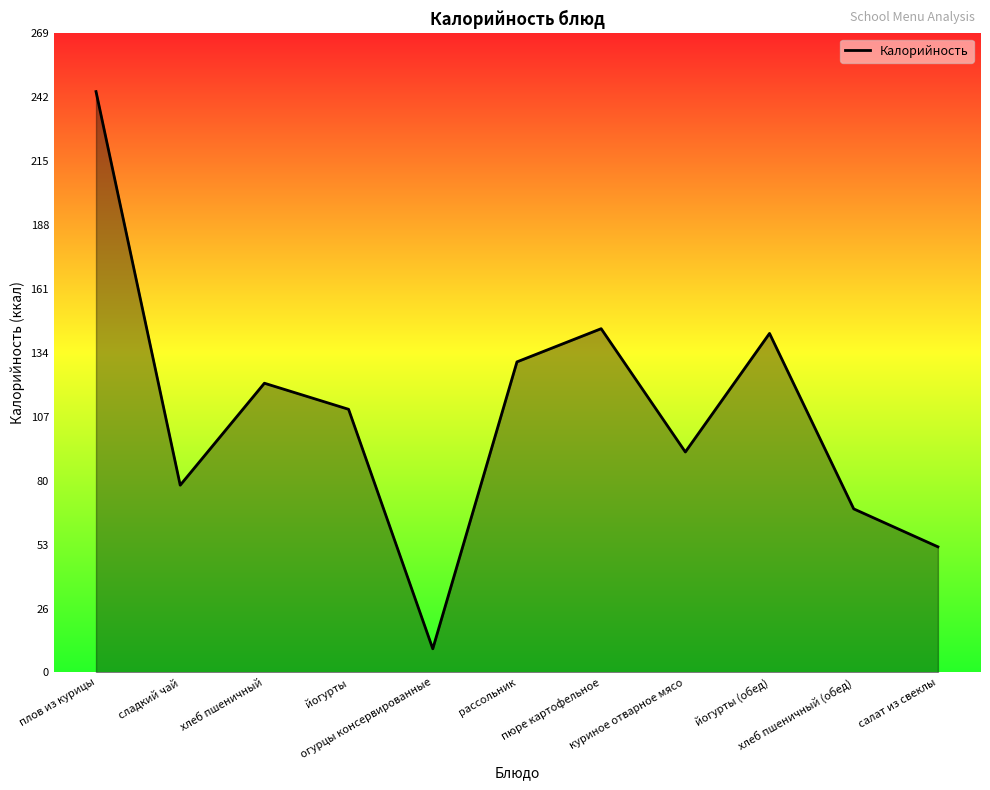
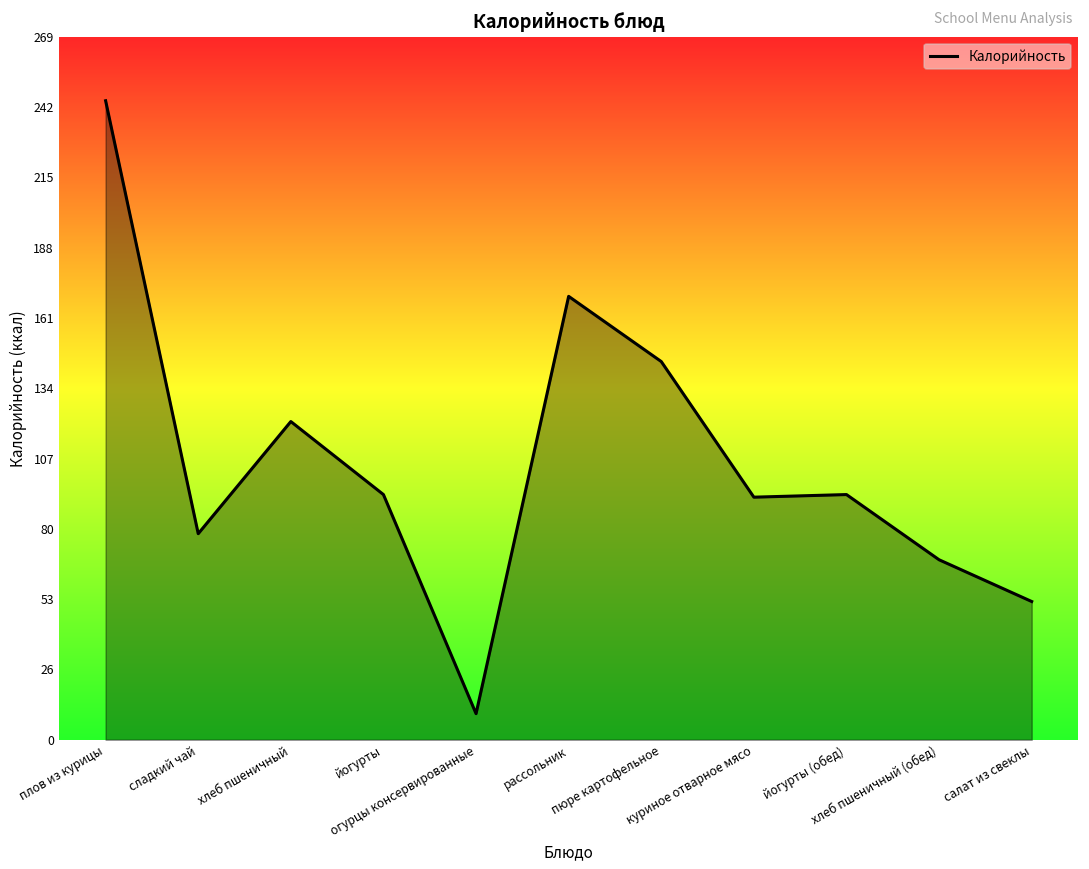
йогурты: 111 -> 94
рассольник: 131 -> 170
йогурты (обед): 143 -> 94
